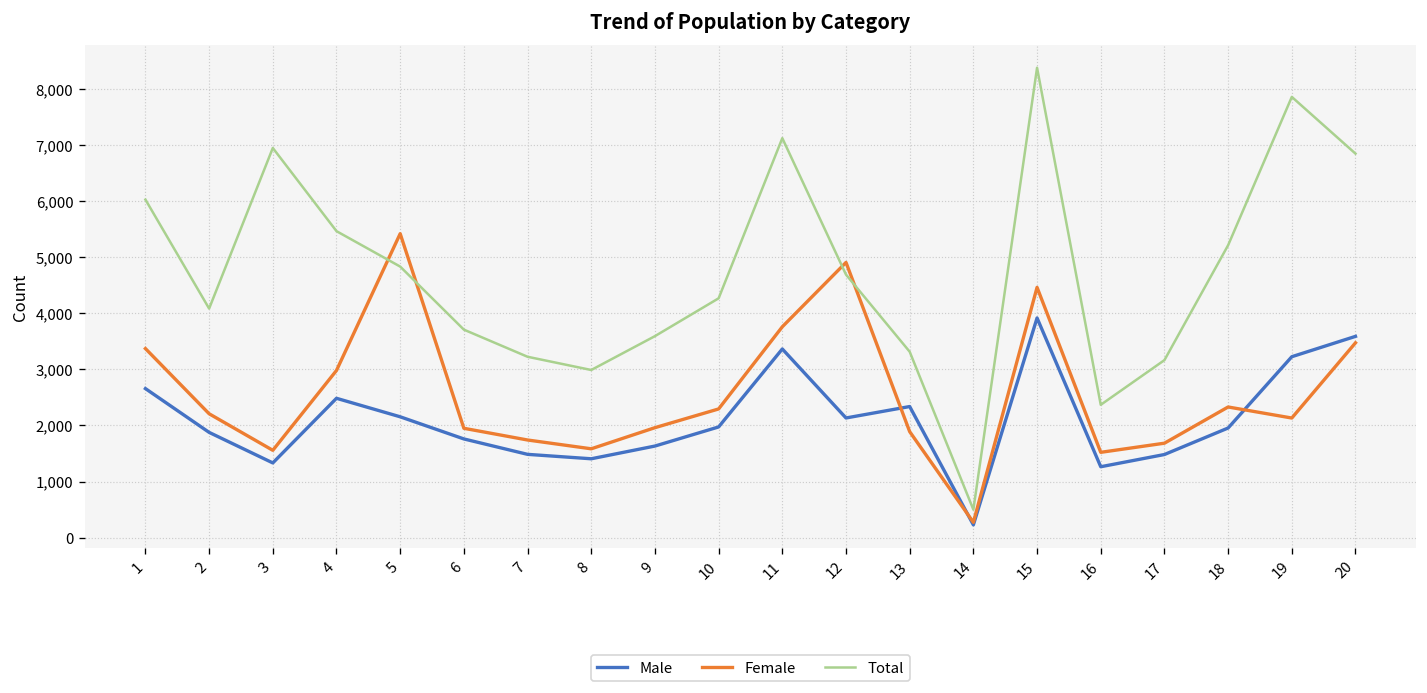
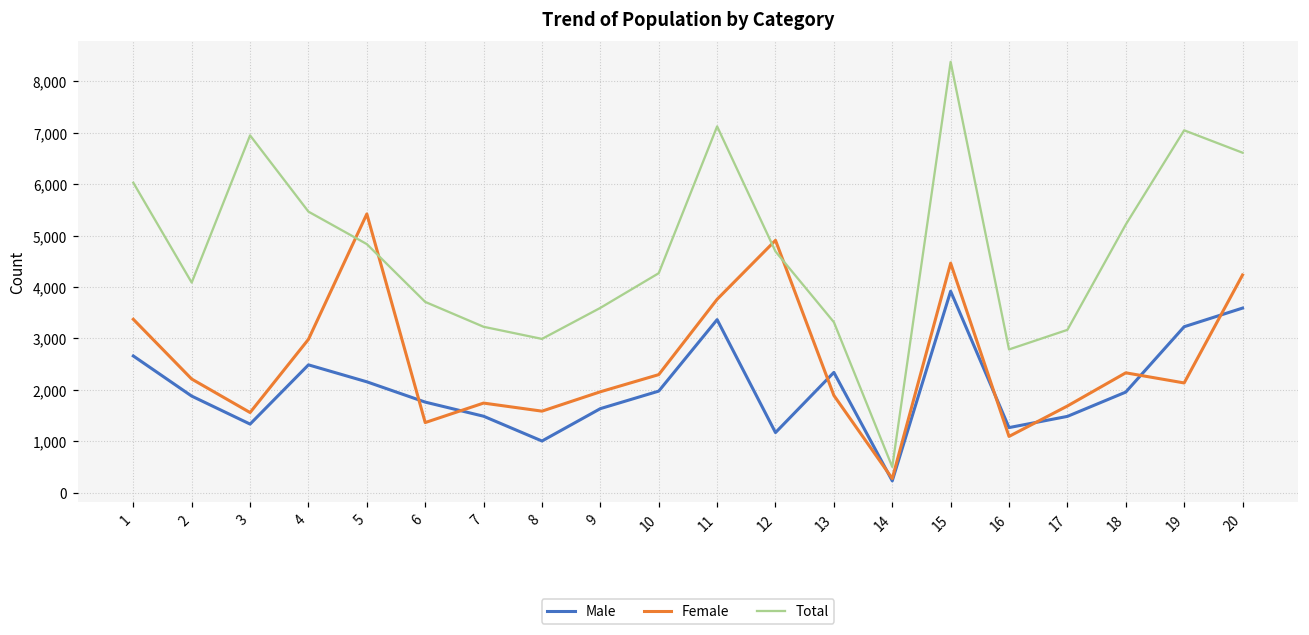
Female, 6: 2,000 -> 1,400
Male, 8: 1,400 -> 1,000
Male, 12: 2,100 -> 1,200
Female, 16: 1,500 -> 1,100
Total, 16: 2,400 -> 2,800
Total, 19: 7,900 -> 7,100
Female, 20: 3,500 -> 4,200
Total, 20: 6,900 -> 6,600
